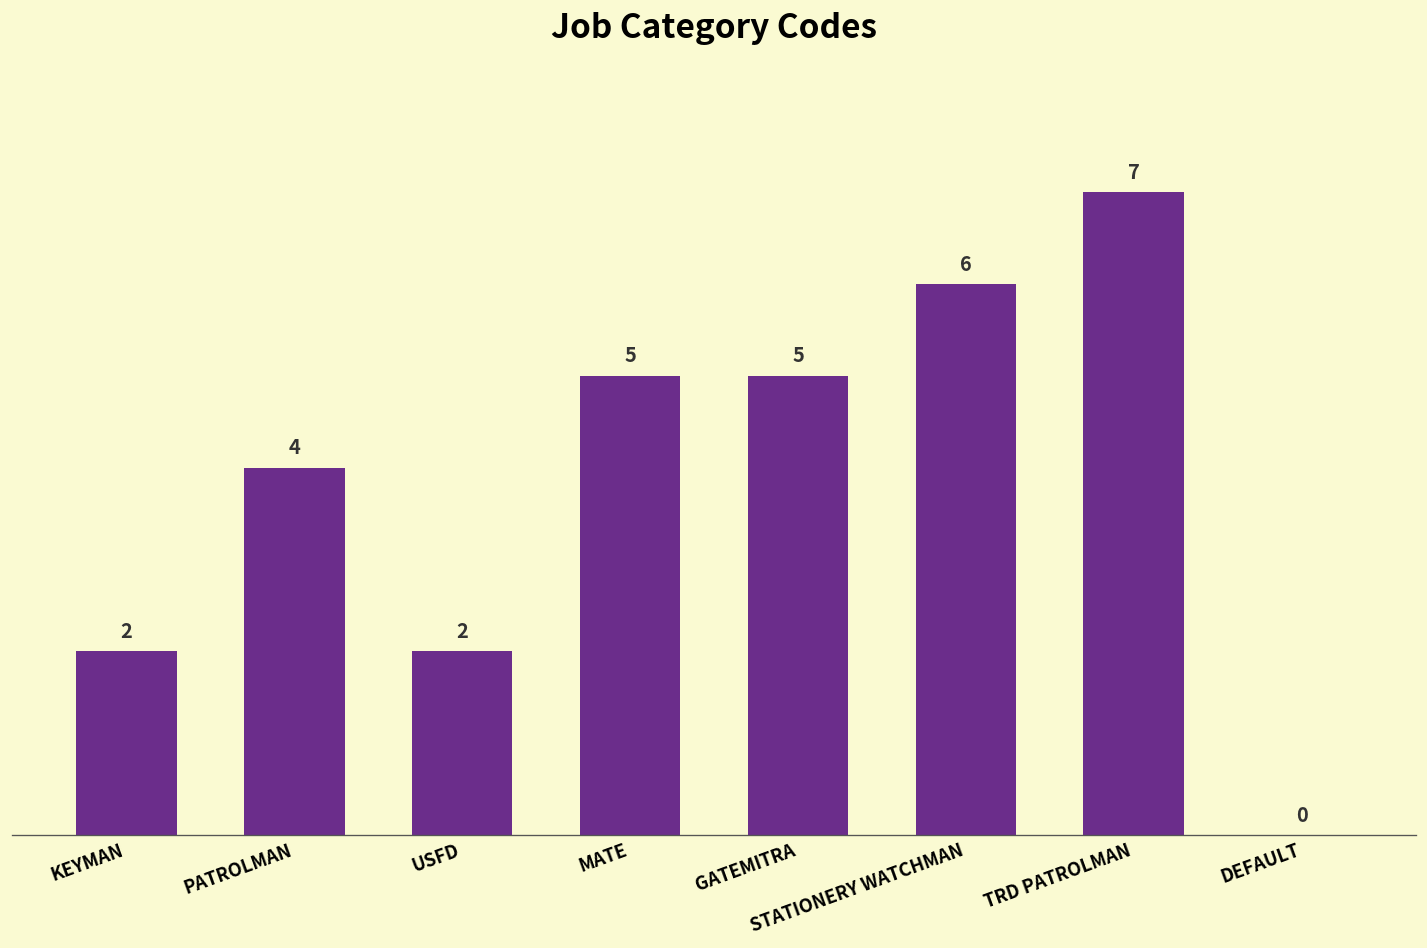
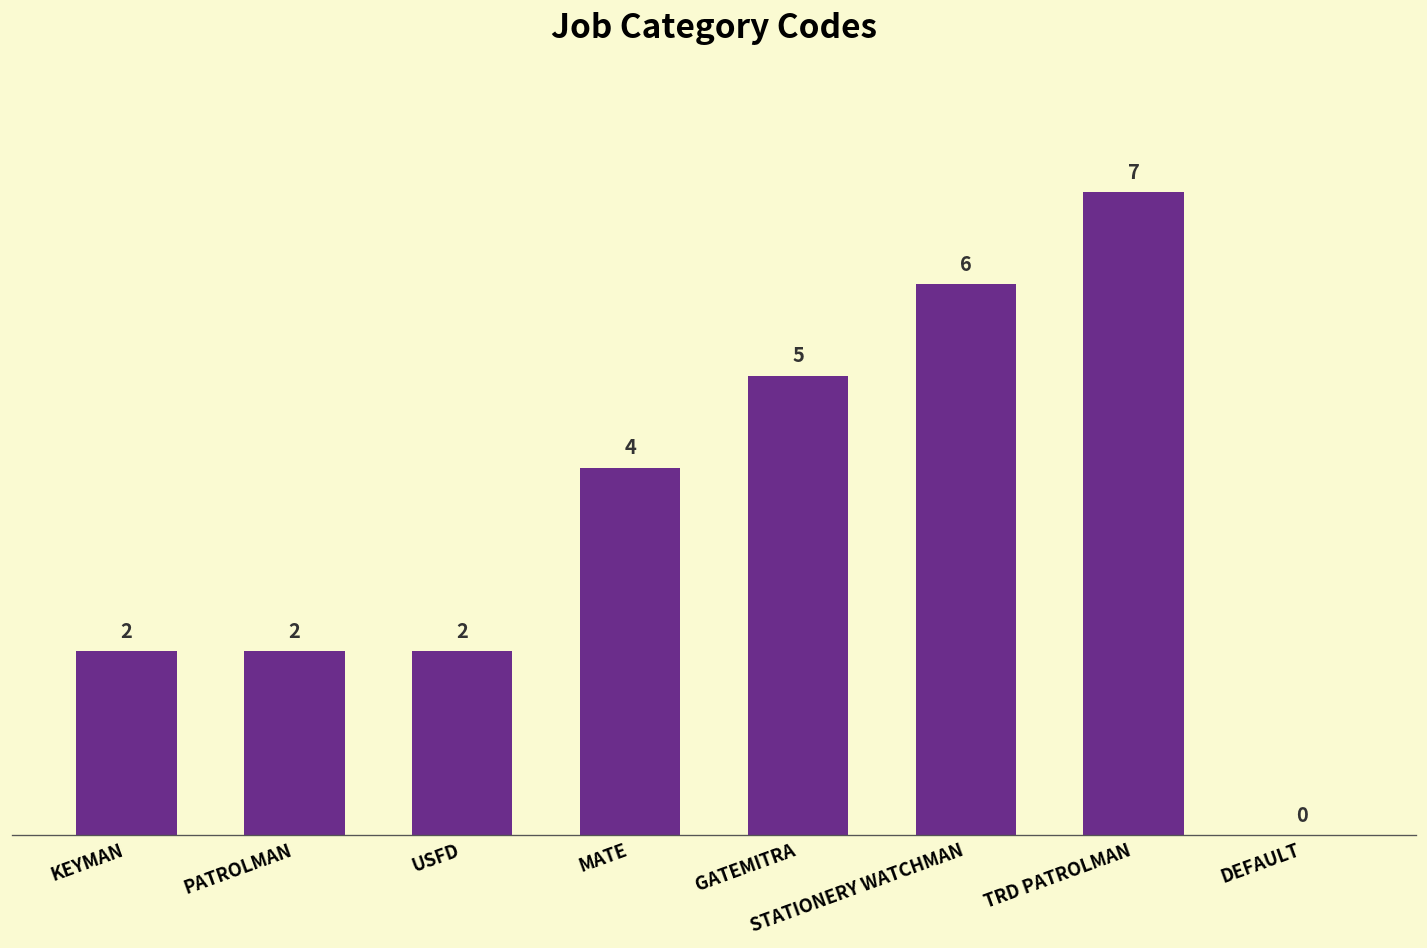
PATROLMAN: 4 -> 2
MATE: 5 -> 4
